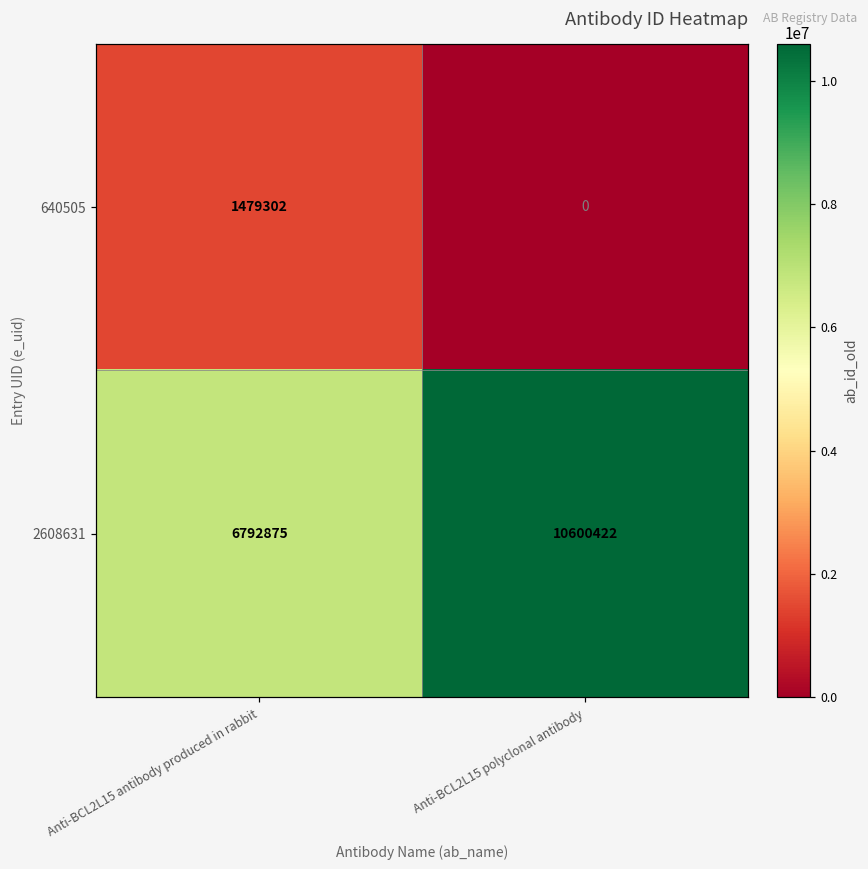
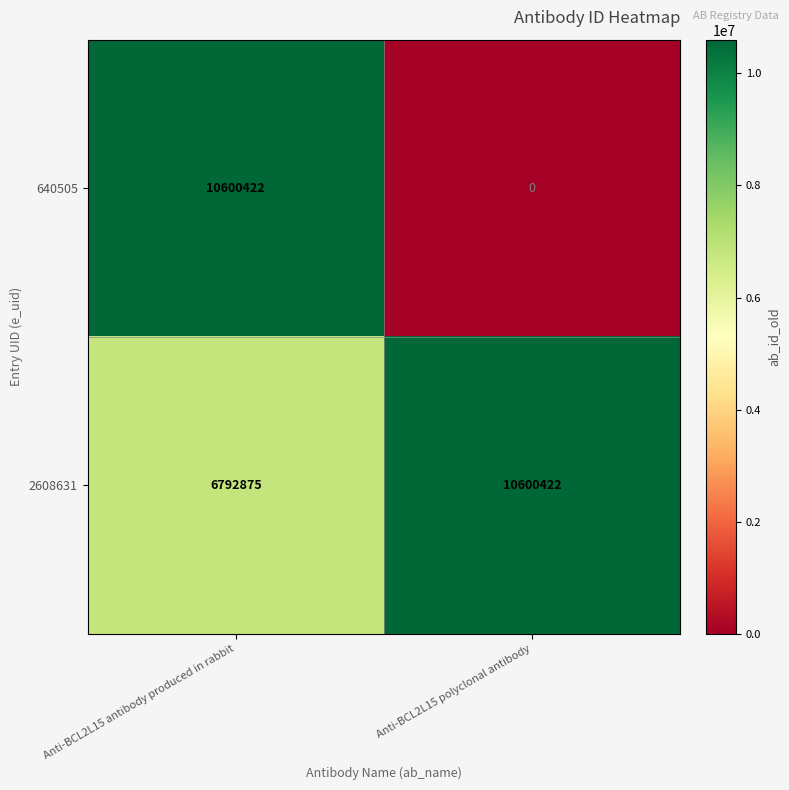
640505, Anti-BCL2L15 antibody produced in rabbit: 1479302 -> 10600422
